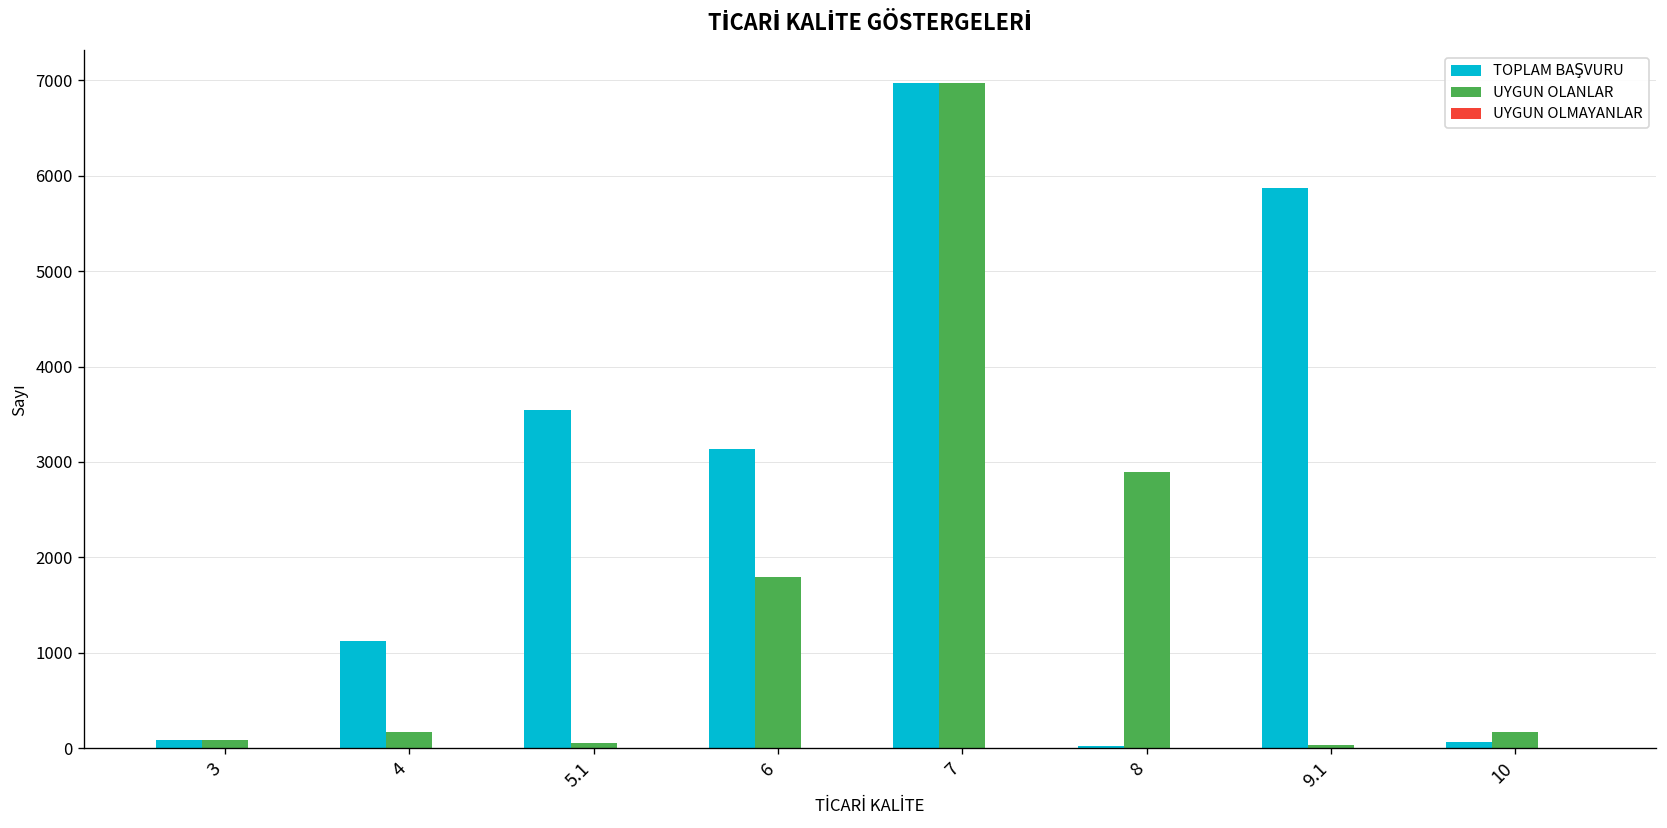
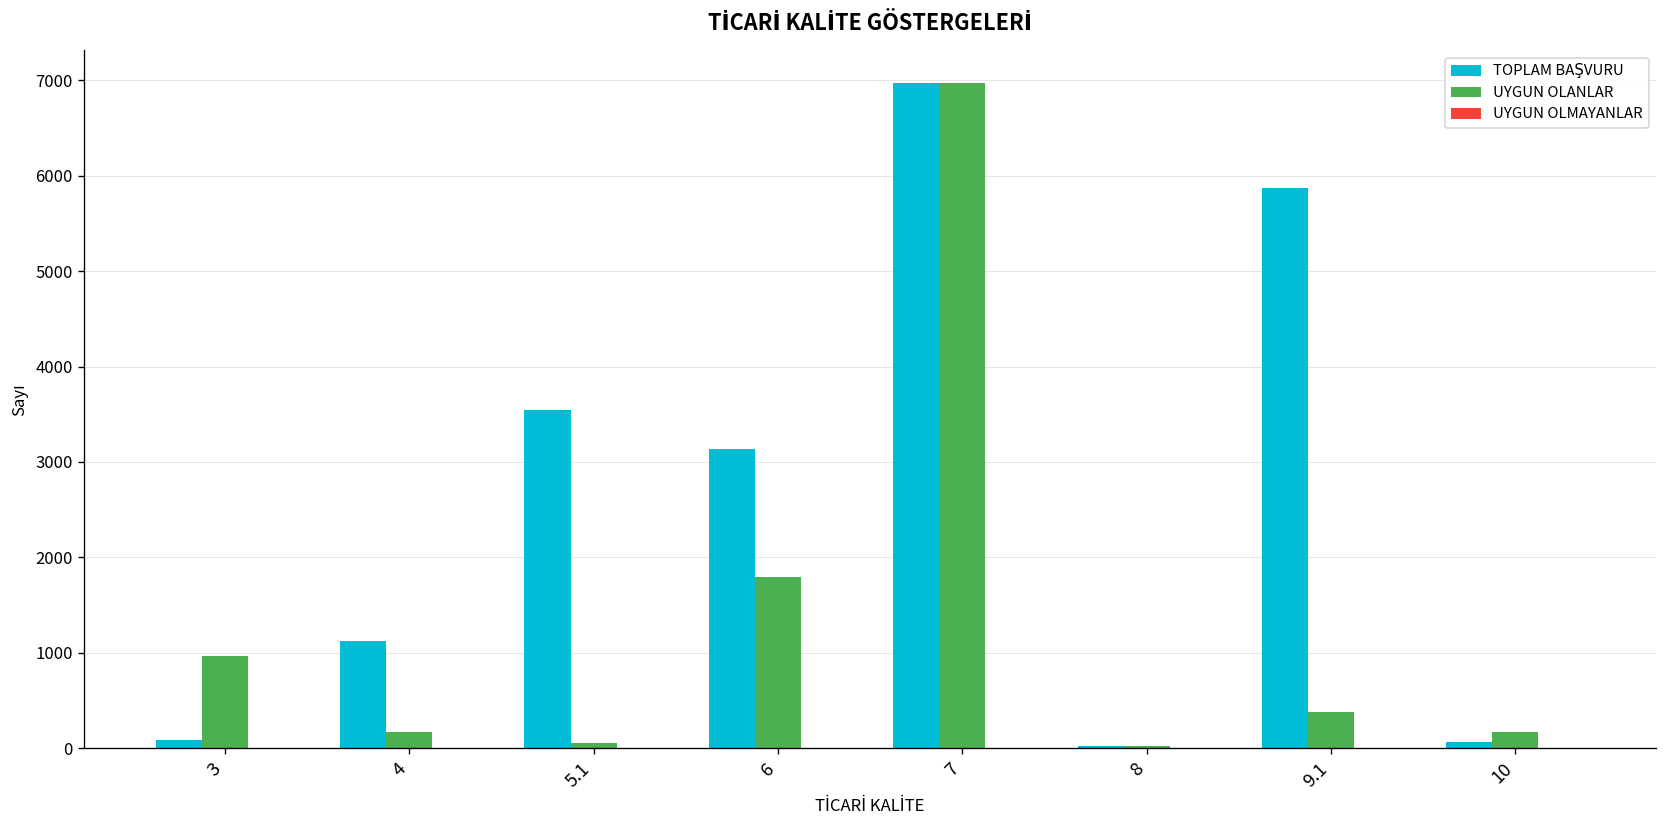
UYGUN OLANLAR, 3: 100 -> 1000
UYGUN OLANLAR, 8: 2900 -> 0
UYGUN OLANLAR, 9.1: 0 -> 400
